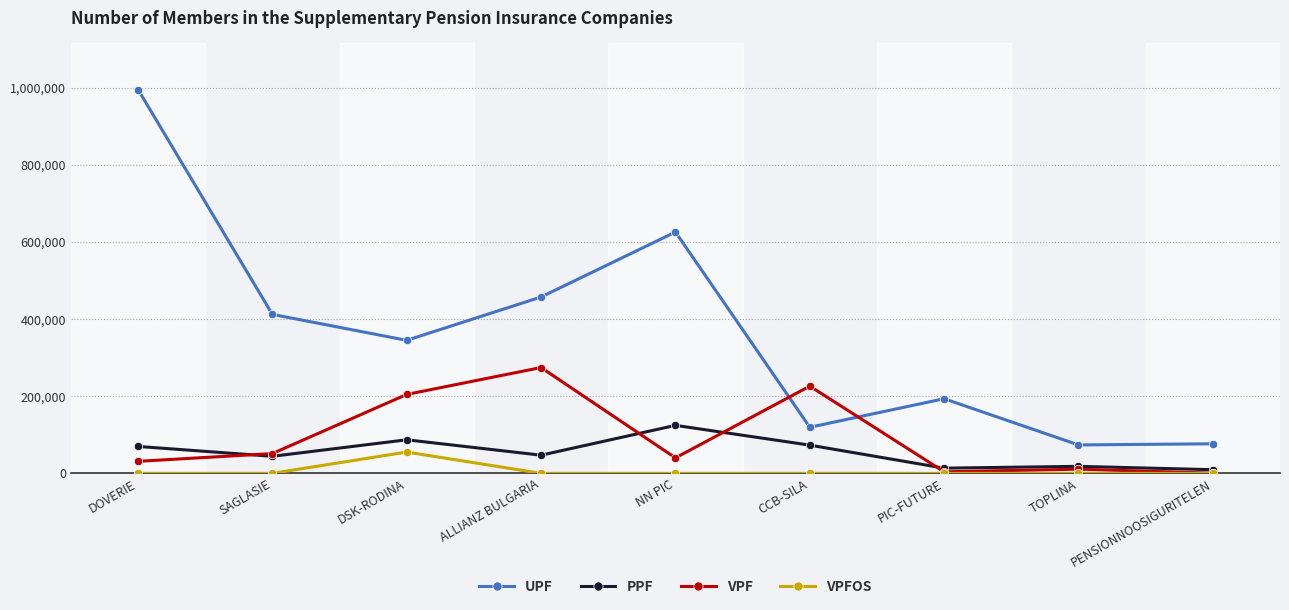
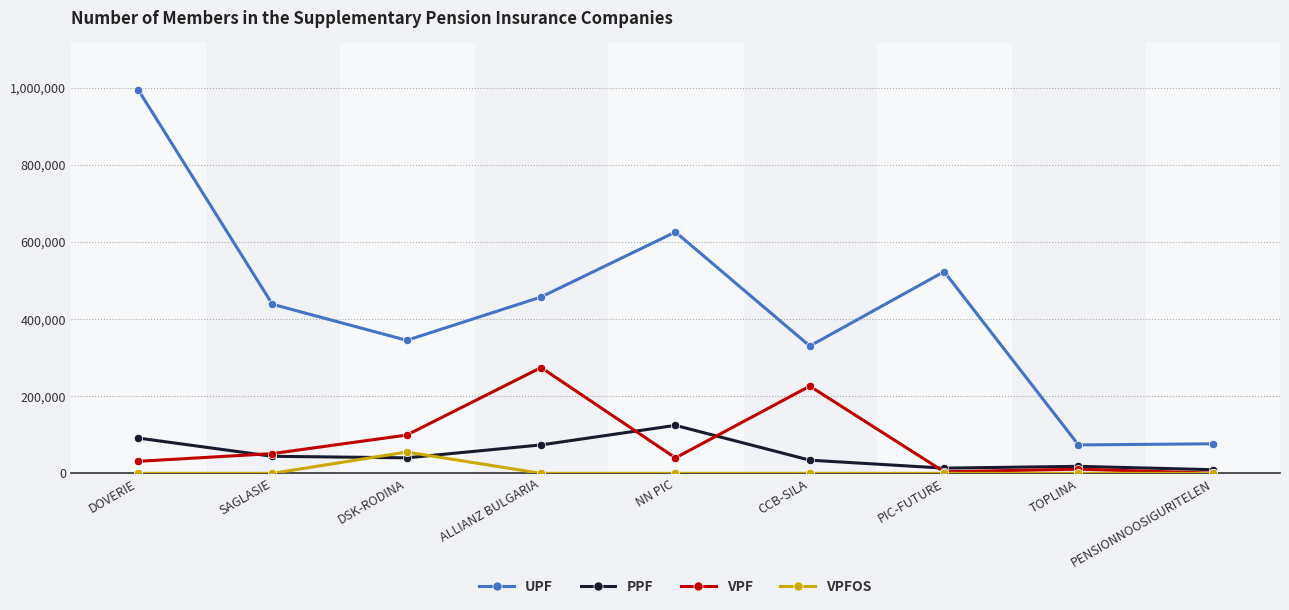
PPF, DOVERIE: 70,000 -> 90,000
UPF, SAGLASIE: 410,000 -> 440,000
PPF, DSK-RODINA: 90,000 -> 40,000
VPF, DSK-RODINA: 200,000 -> 100,000
PPF, ALLIANZ BULGARIA: 50,000 -> 70,000
UPF, CCB-SILA: 120,000 -> 330,000
PPF, CCB-SILA: 70,000 -> 30,000
UPF, PIC-FUTURE: 190,000 -> 520,000
